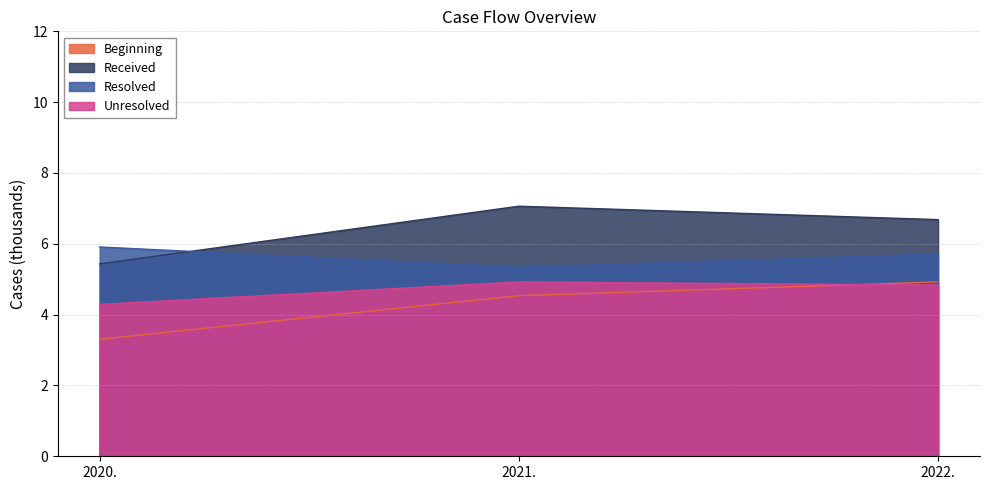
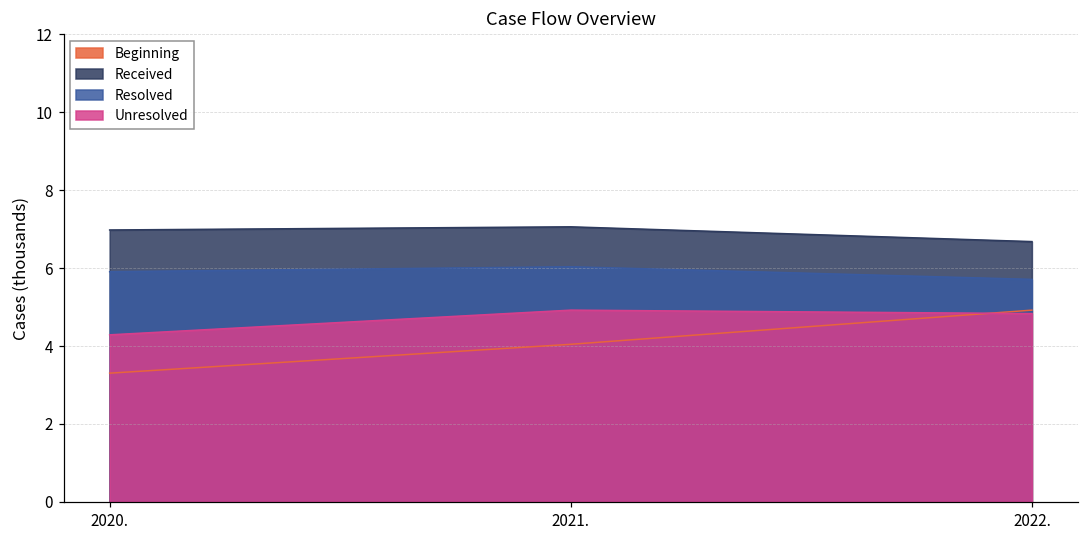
Received, 2020.: 5.4 -> 7.0
Beginning, 2021.: 4.5 -> 4.0
Resolved, 2021.: 5.3 -> 6.0
